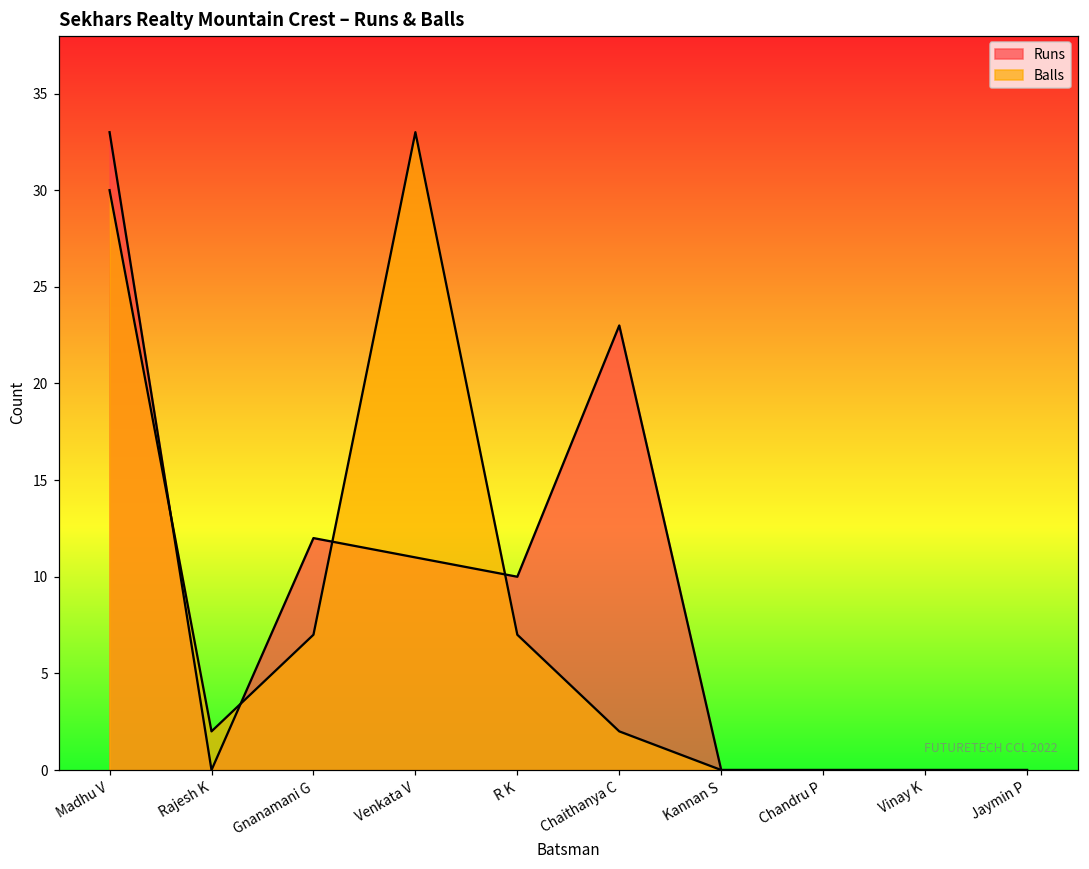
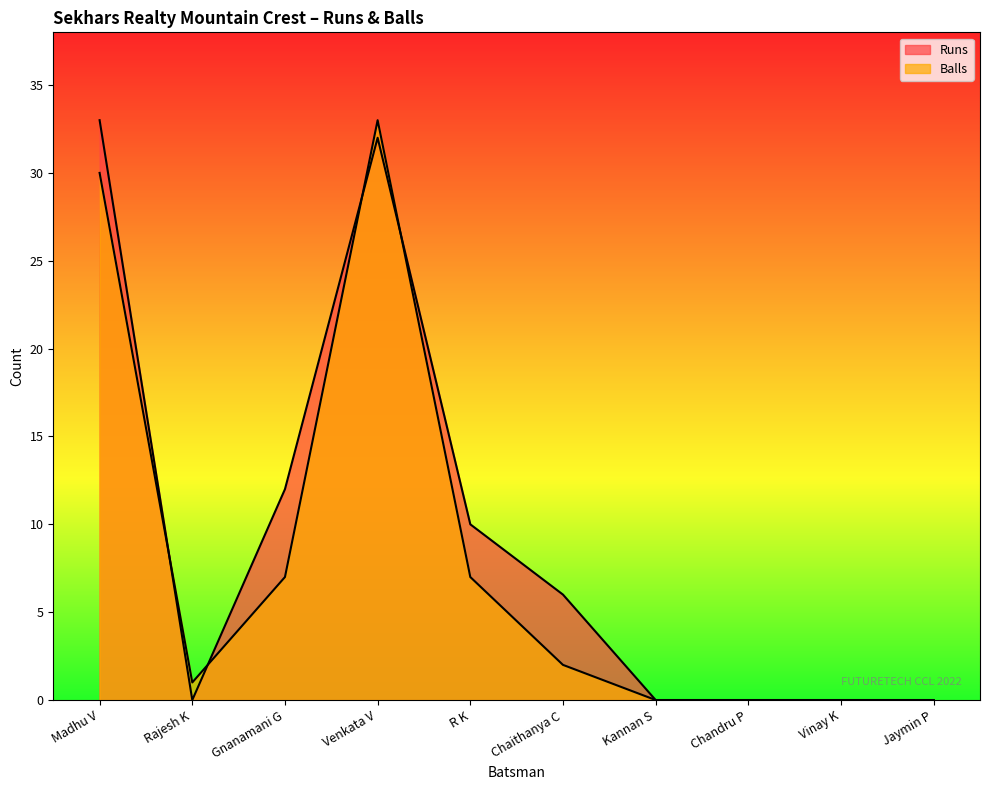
Balls, Rajesh K: 2 -> 1
Runs, Venkata V: 11 -> 32
Runs, Chaithanya C: 23 -> 6
